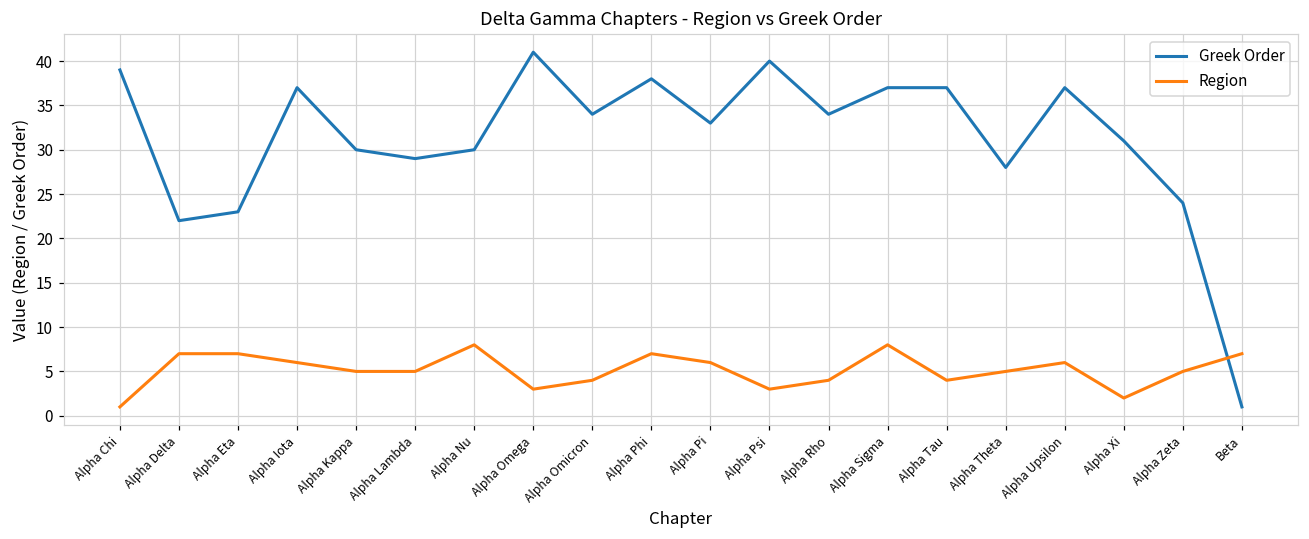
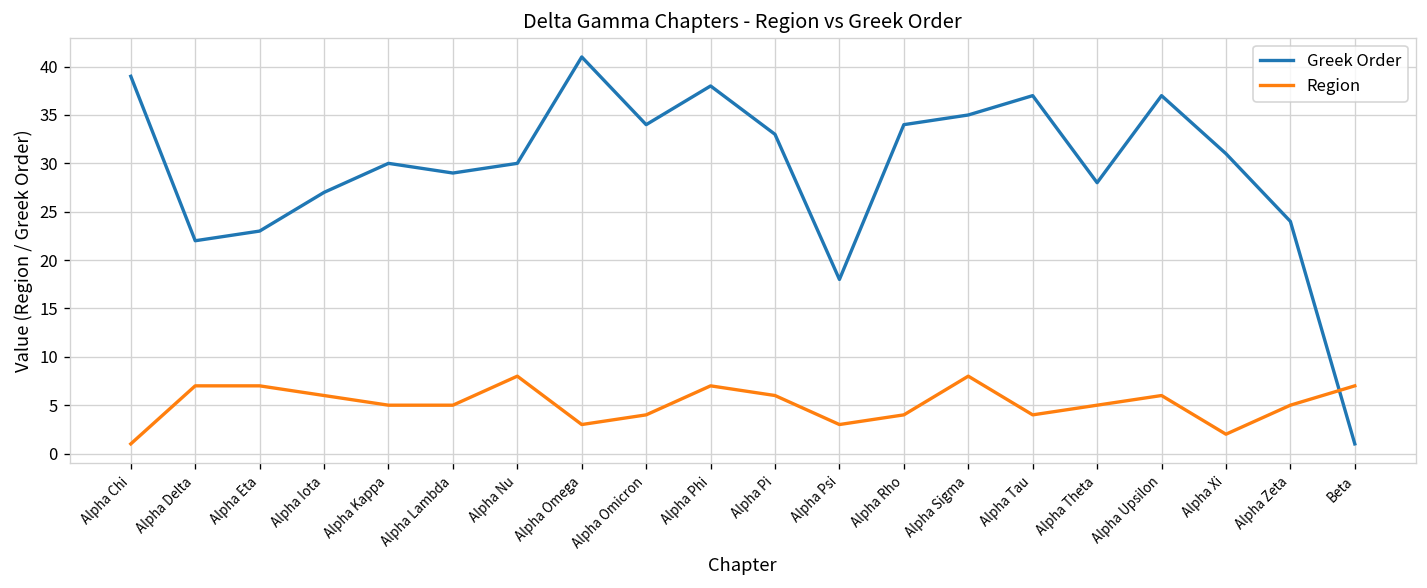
Greek Order, Alpha Iota: 37 -> 27
Greek Order, Alpha Psi: 40 -> 18
Greek Order, Alpha Sigma: 37 -> 35
